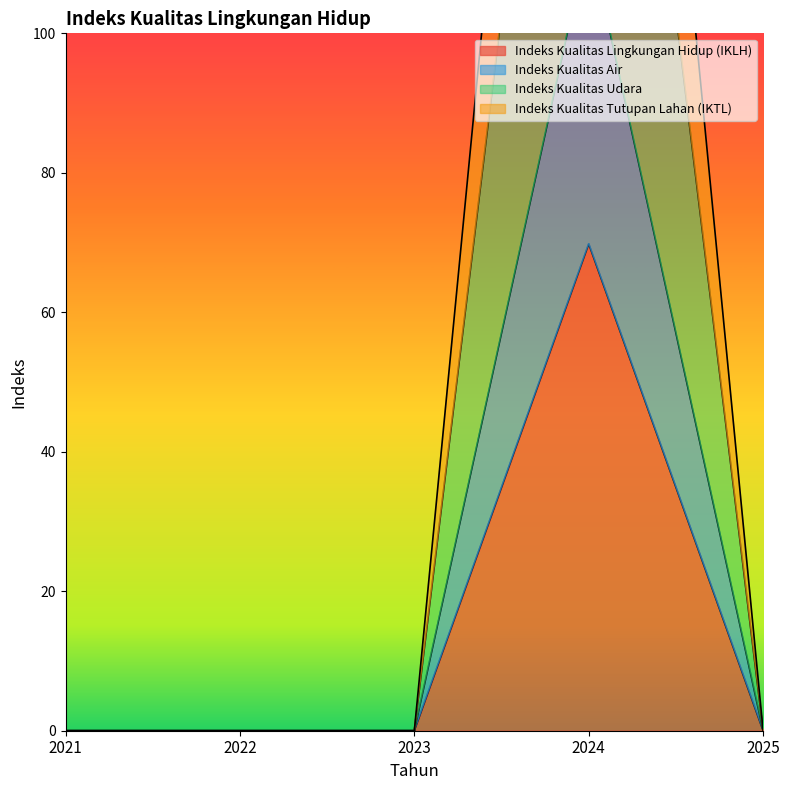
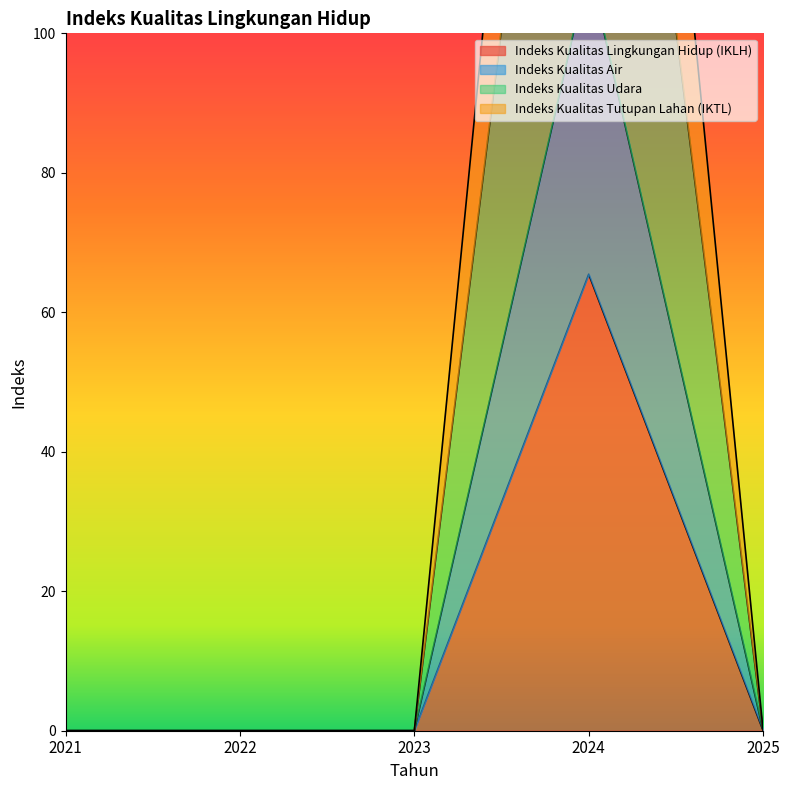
Indeks Kualitas Lingkungan Hidup (IKLH), 2024: 70 -> 65
